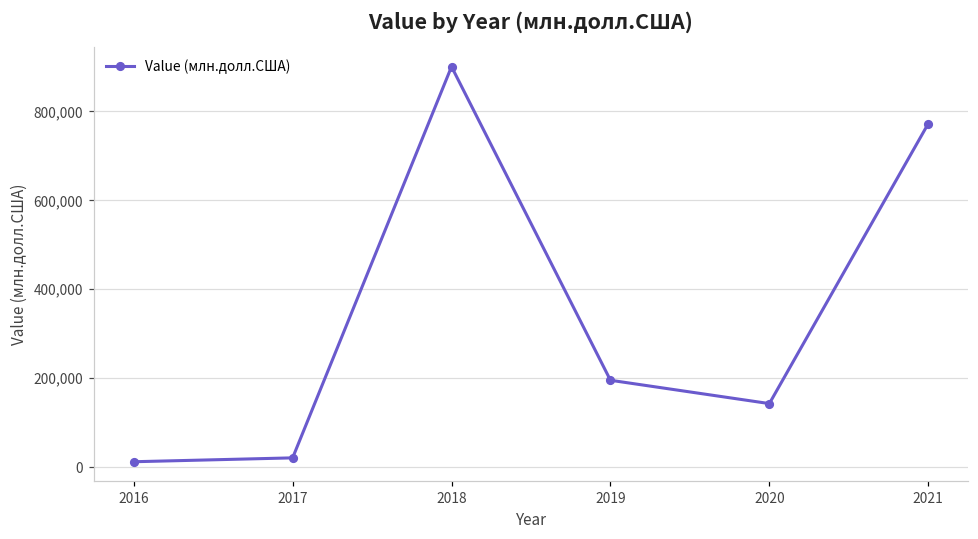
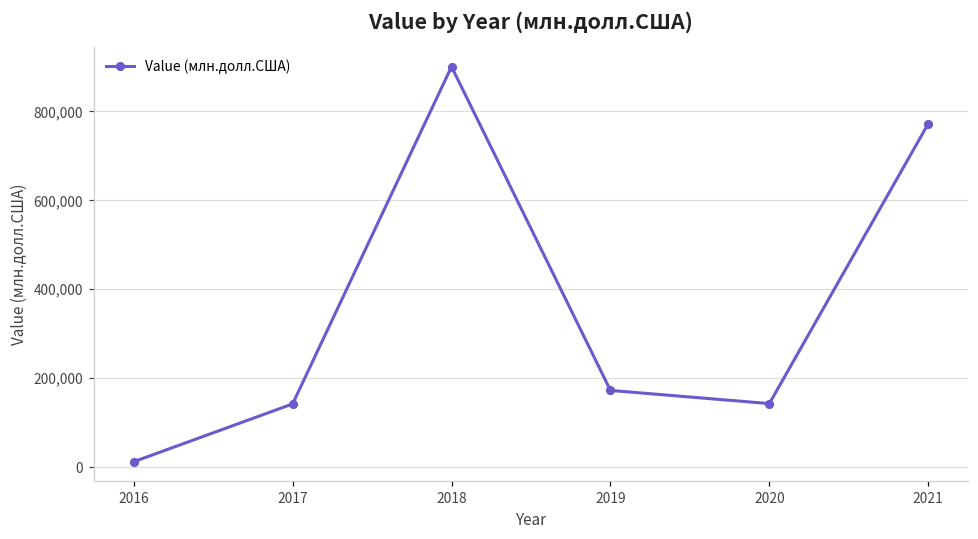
2017: 20,000 -> 140,000
2019: 200,000 -> 170,000
